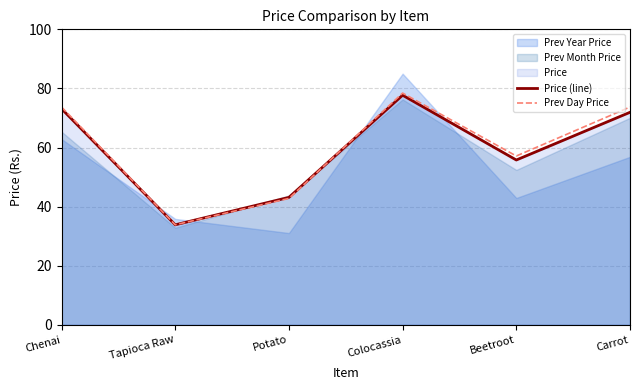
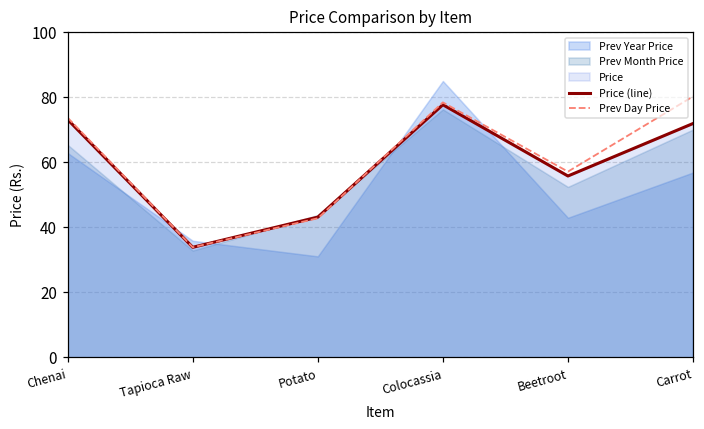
Prev Day Price, Carrot: 74 -> 80
